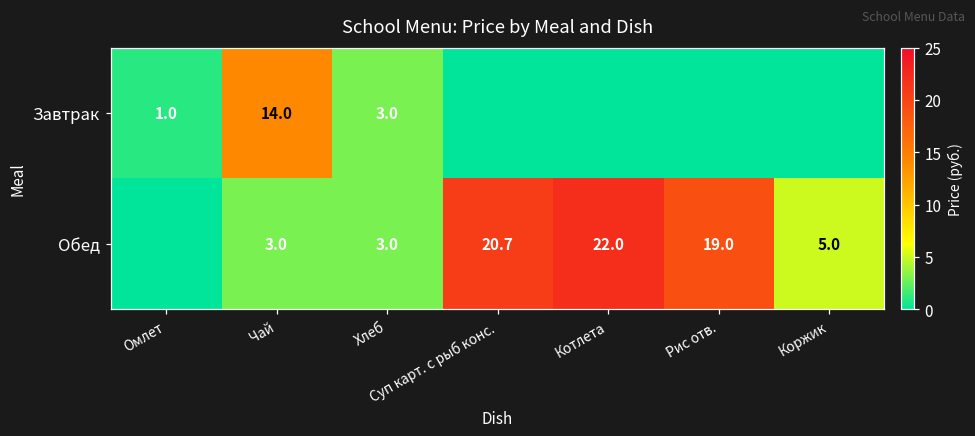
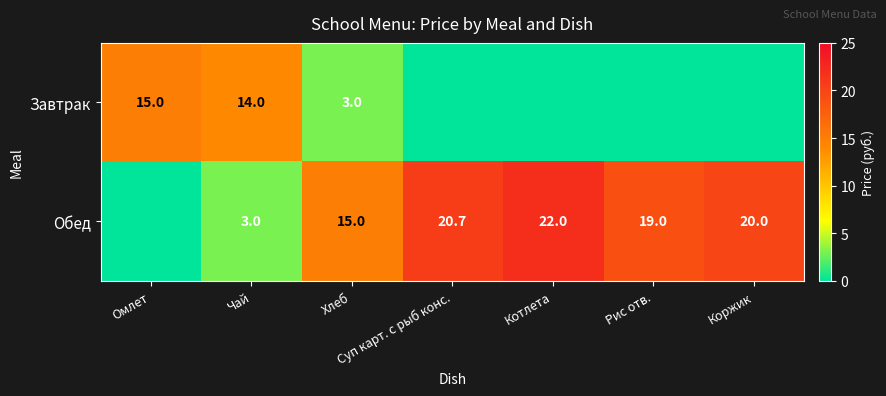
Завтрак, Омлет: 1.0 -> 15.0
Обед, Хлеб: 3.0 -> 15.0
Обед, Коржик: 5.0 -> 20.0
